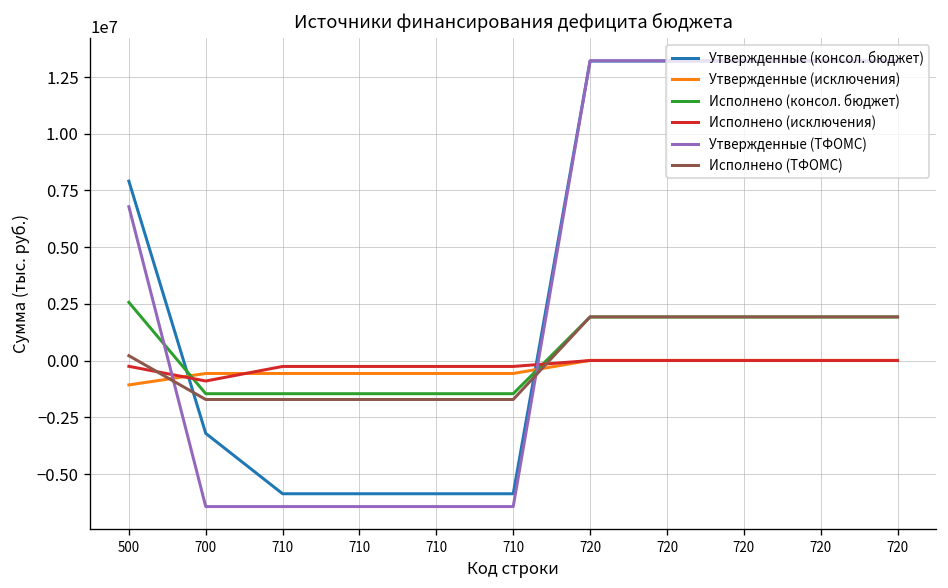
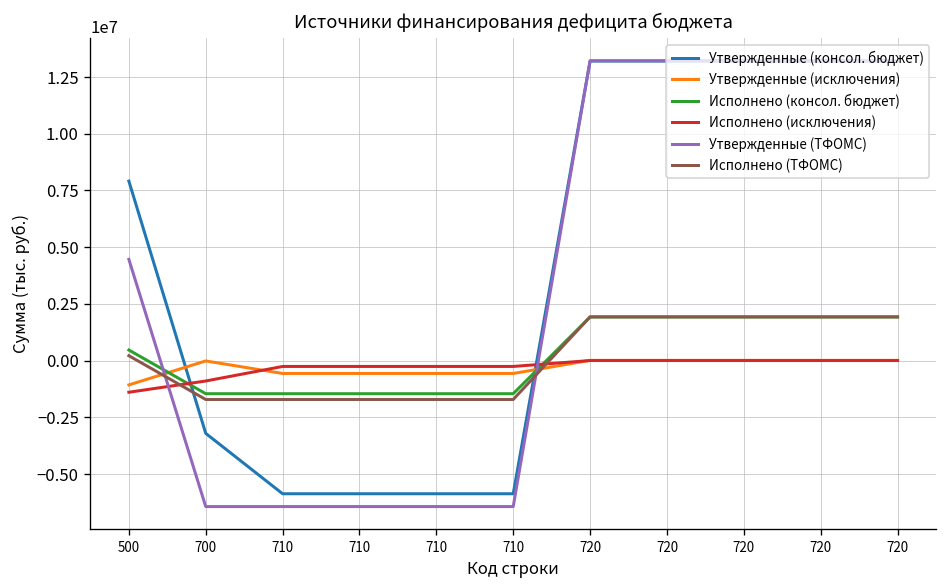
Исполнено (консол. бюджет), 500: 2600000 -> 500000
Исполнено (исключения), 500: -200000 -> -1400000
Утвержденные (ТФОМС), 500: 6800000 -> 4500000
Утвержденные (исключения), 700: -600000 -> 0
